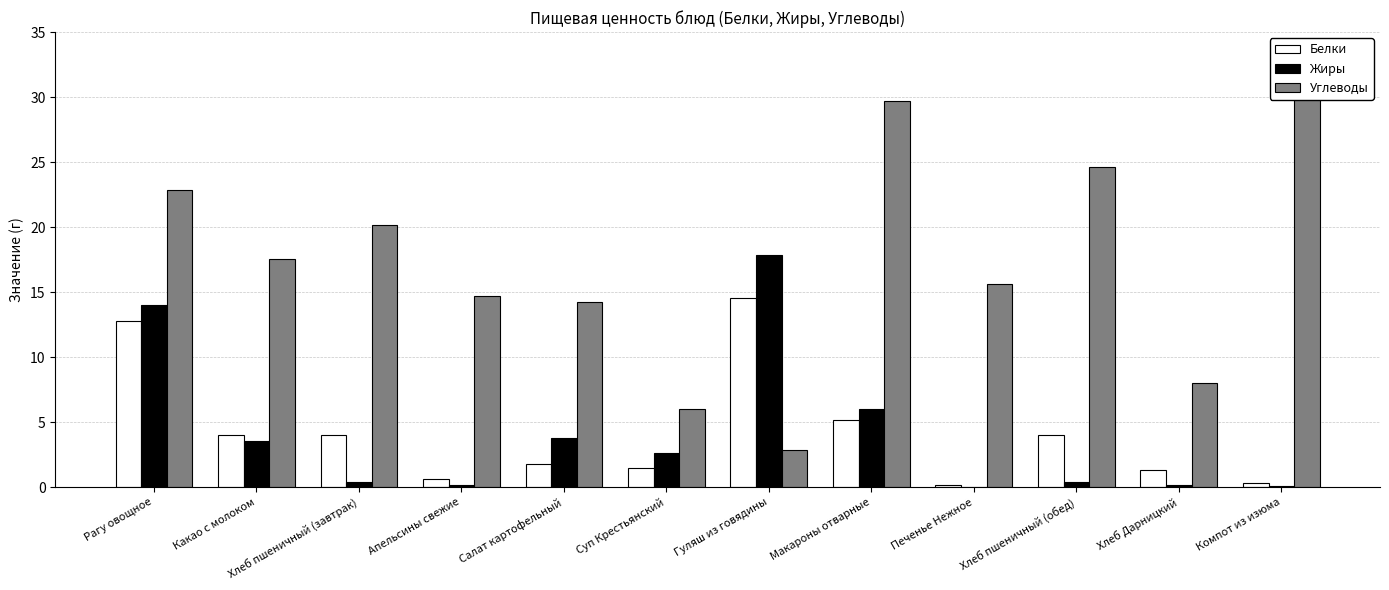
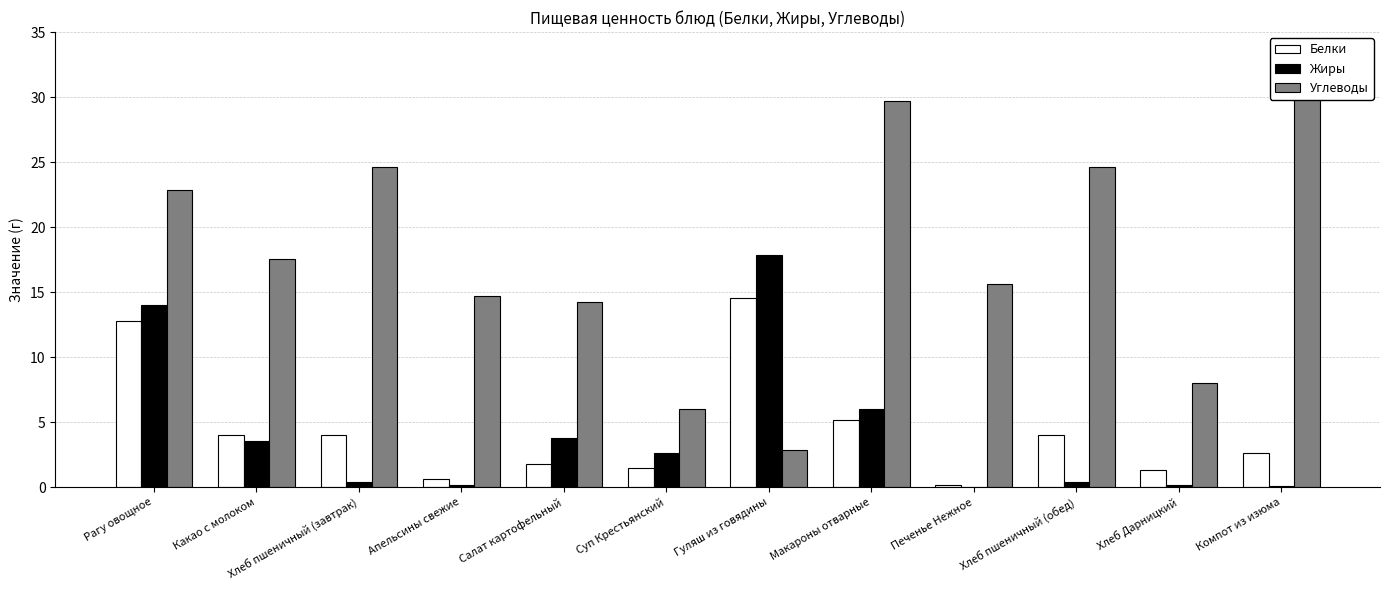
Углеводы, Хлеб пшеничный (завтрак): 20.2 -> 24.6
Белки, Компот из изюма: 0.3 -> 2.6
